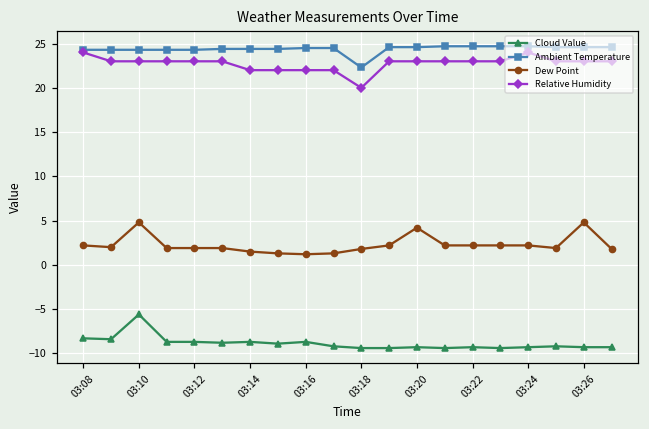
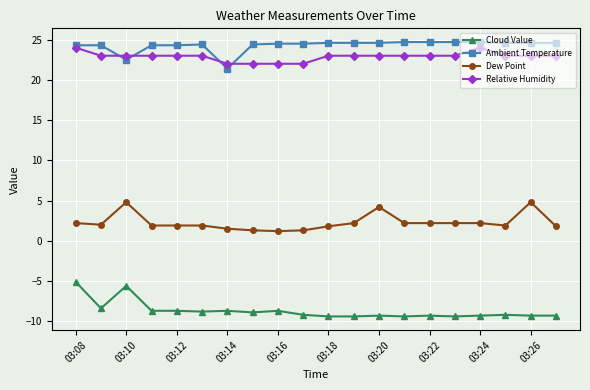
Cloud Value, 03:08: -8 -> -5
Ambient Temperature, 03:10: 24 -> 23
Ambient Temperature, 03:14: 24 -> 21
Ambient Temperature, 03:18: 22 -> 25
Relative Humidity, 03:18: 20 -> 23
